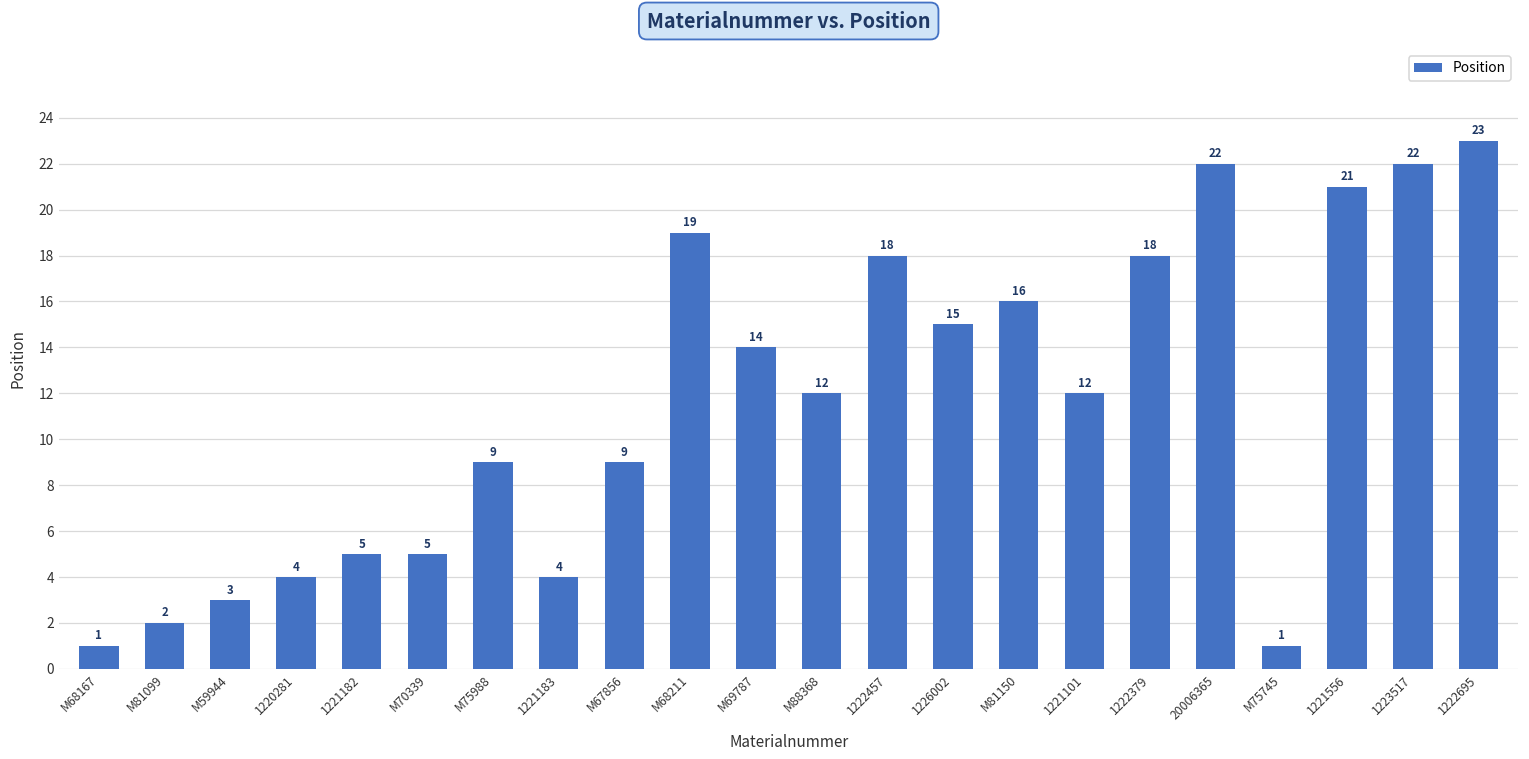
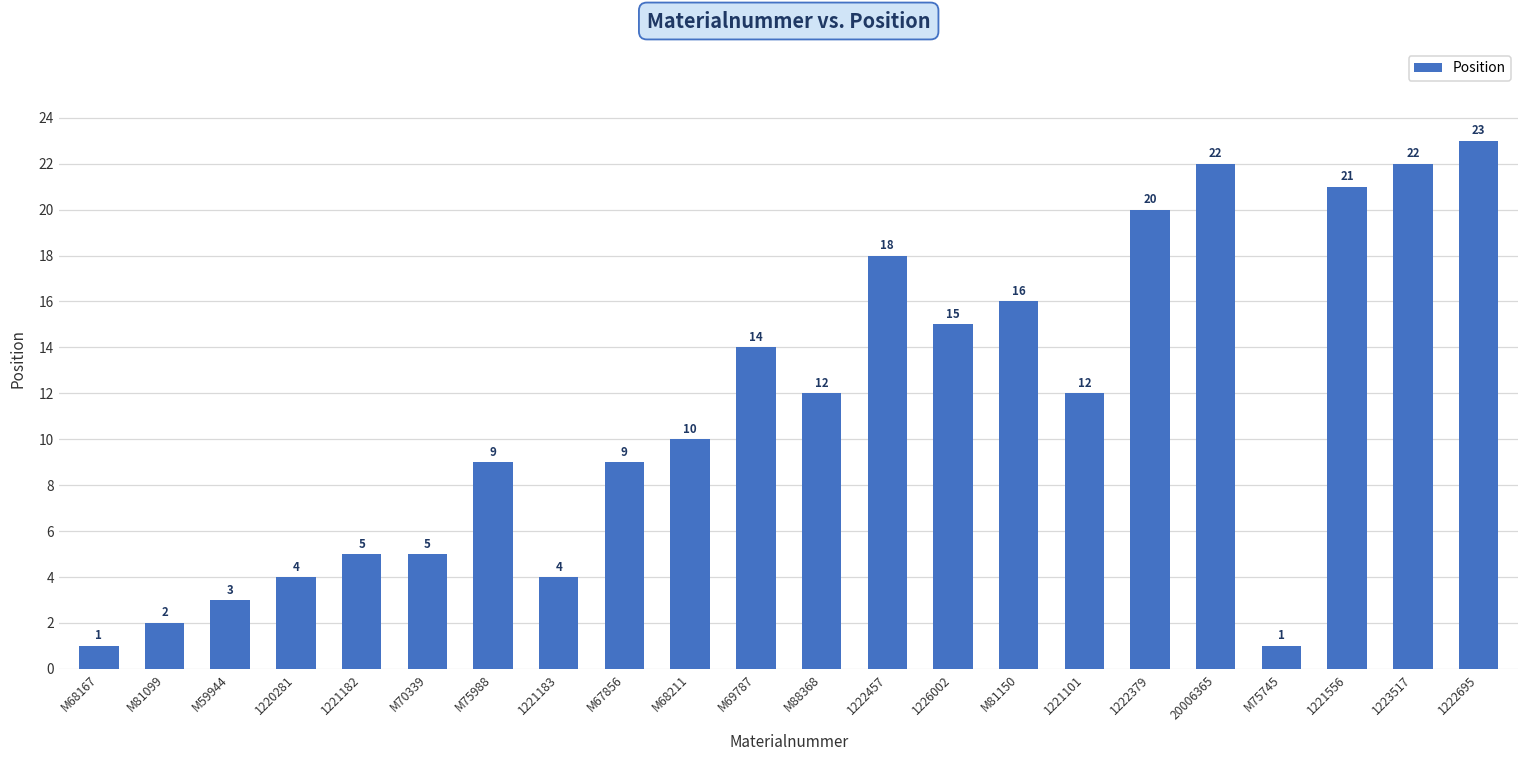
M68211: 19 -> 10
1222379: 18 -> 20
